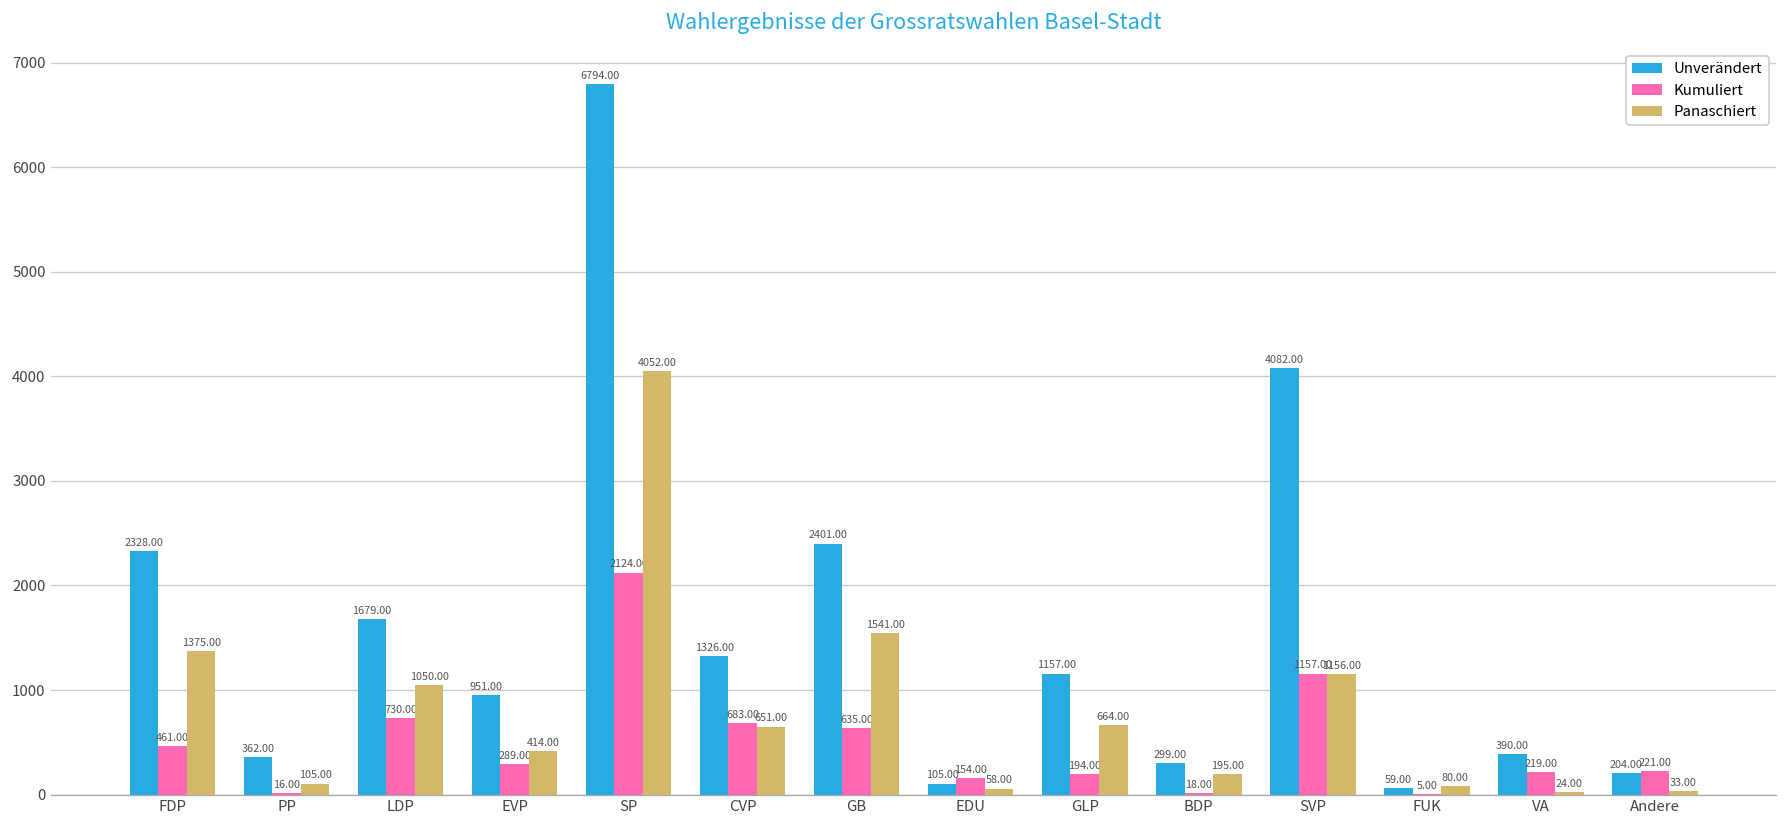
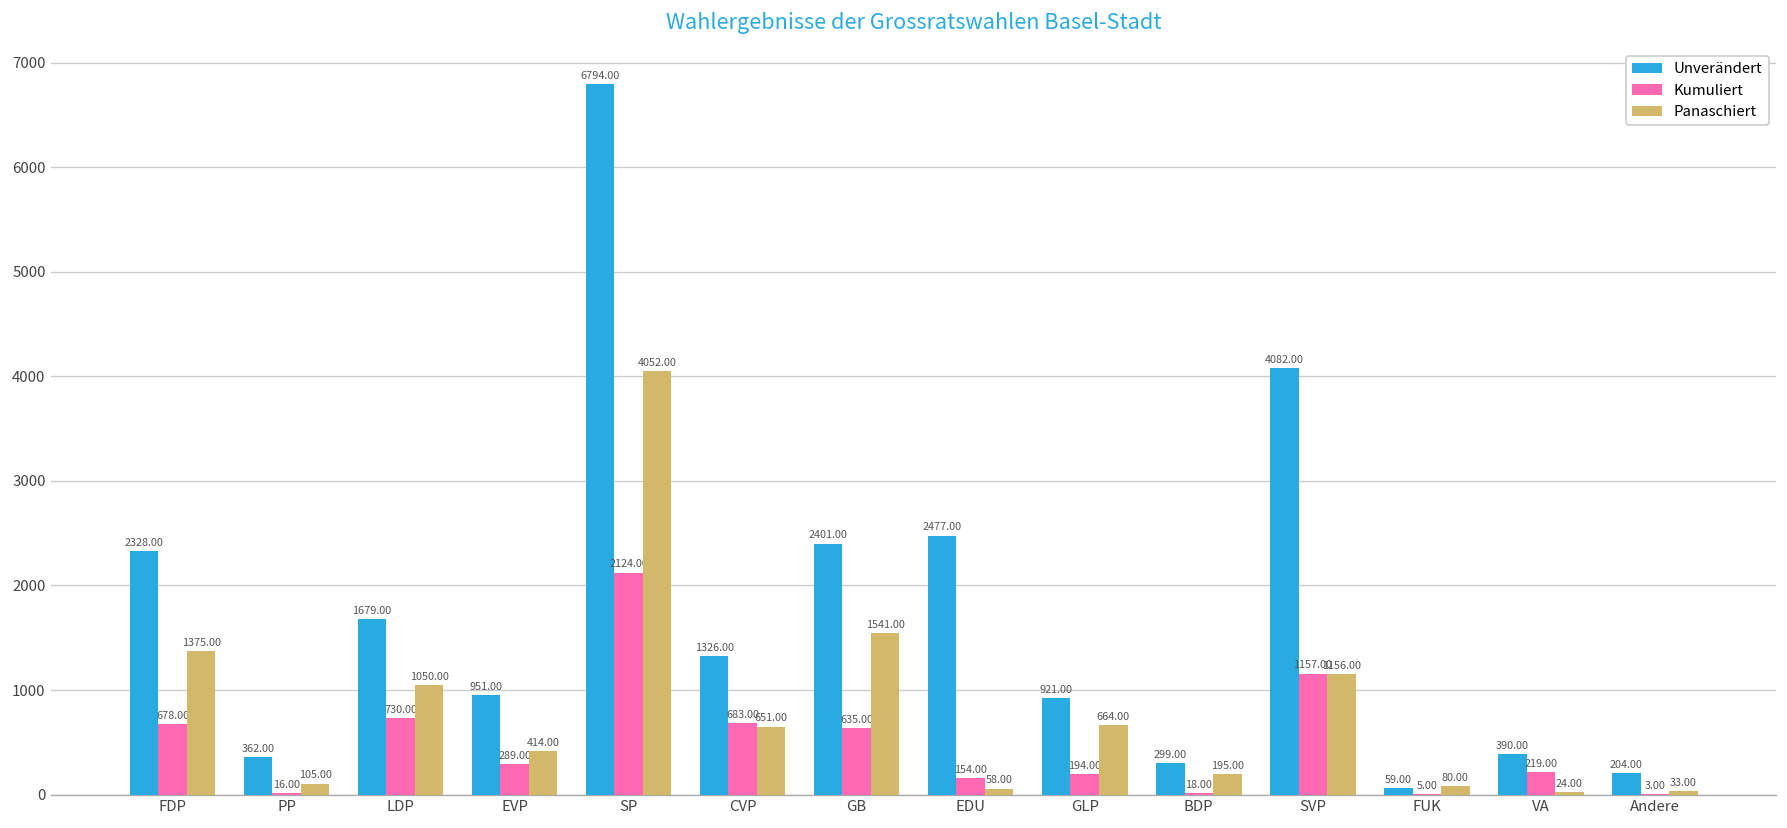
Kumuliert, FDP: 461.00 -> 678.00
Unverändert, EDU: 105.00 -> 2477.00
Unverändert, GLP: 1157.00 -> 921.00
Kumuliert, Andere: 221.00 -> 3.00
